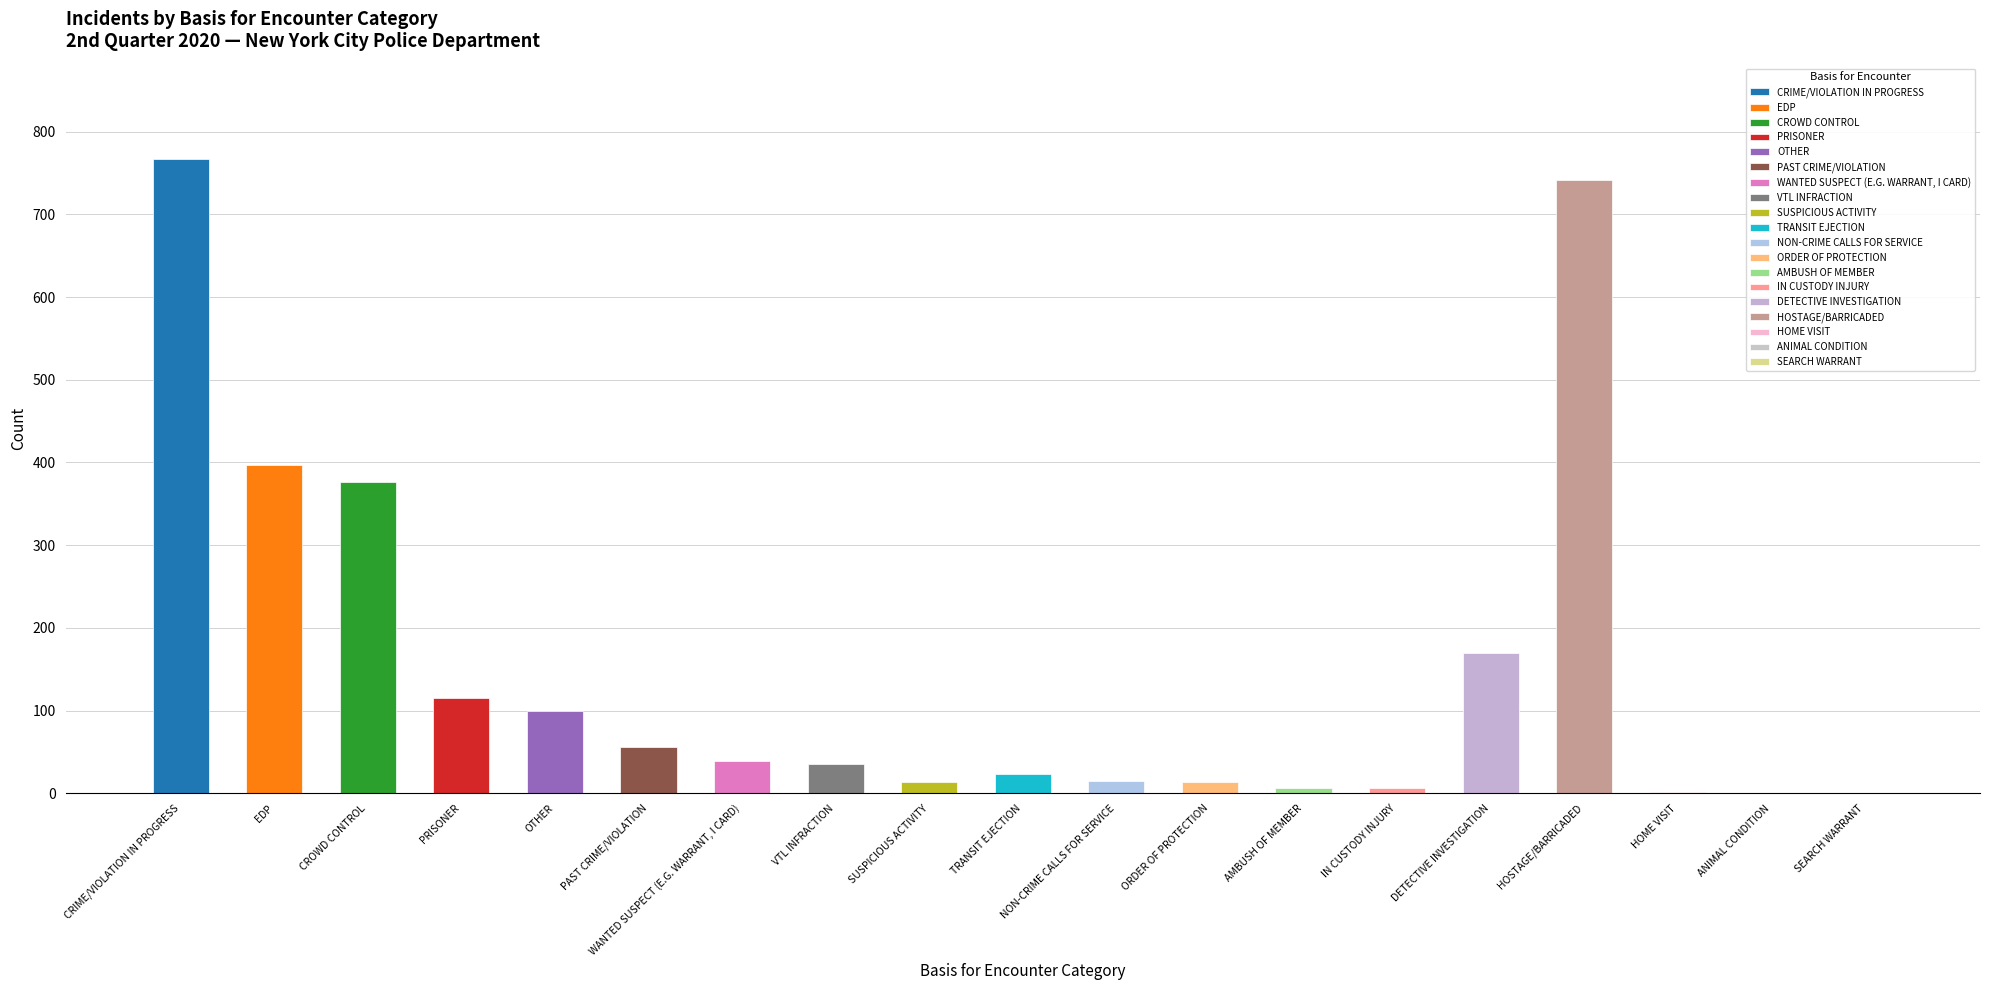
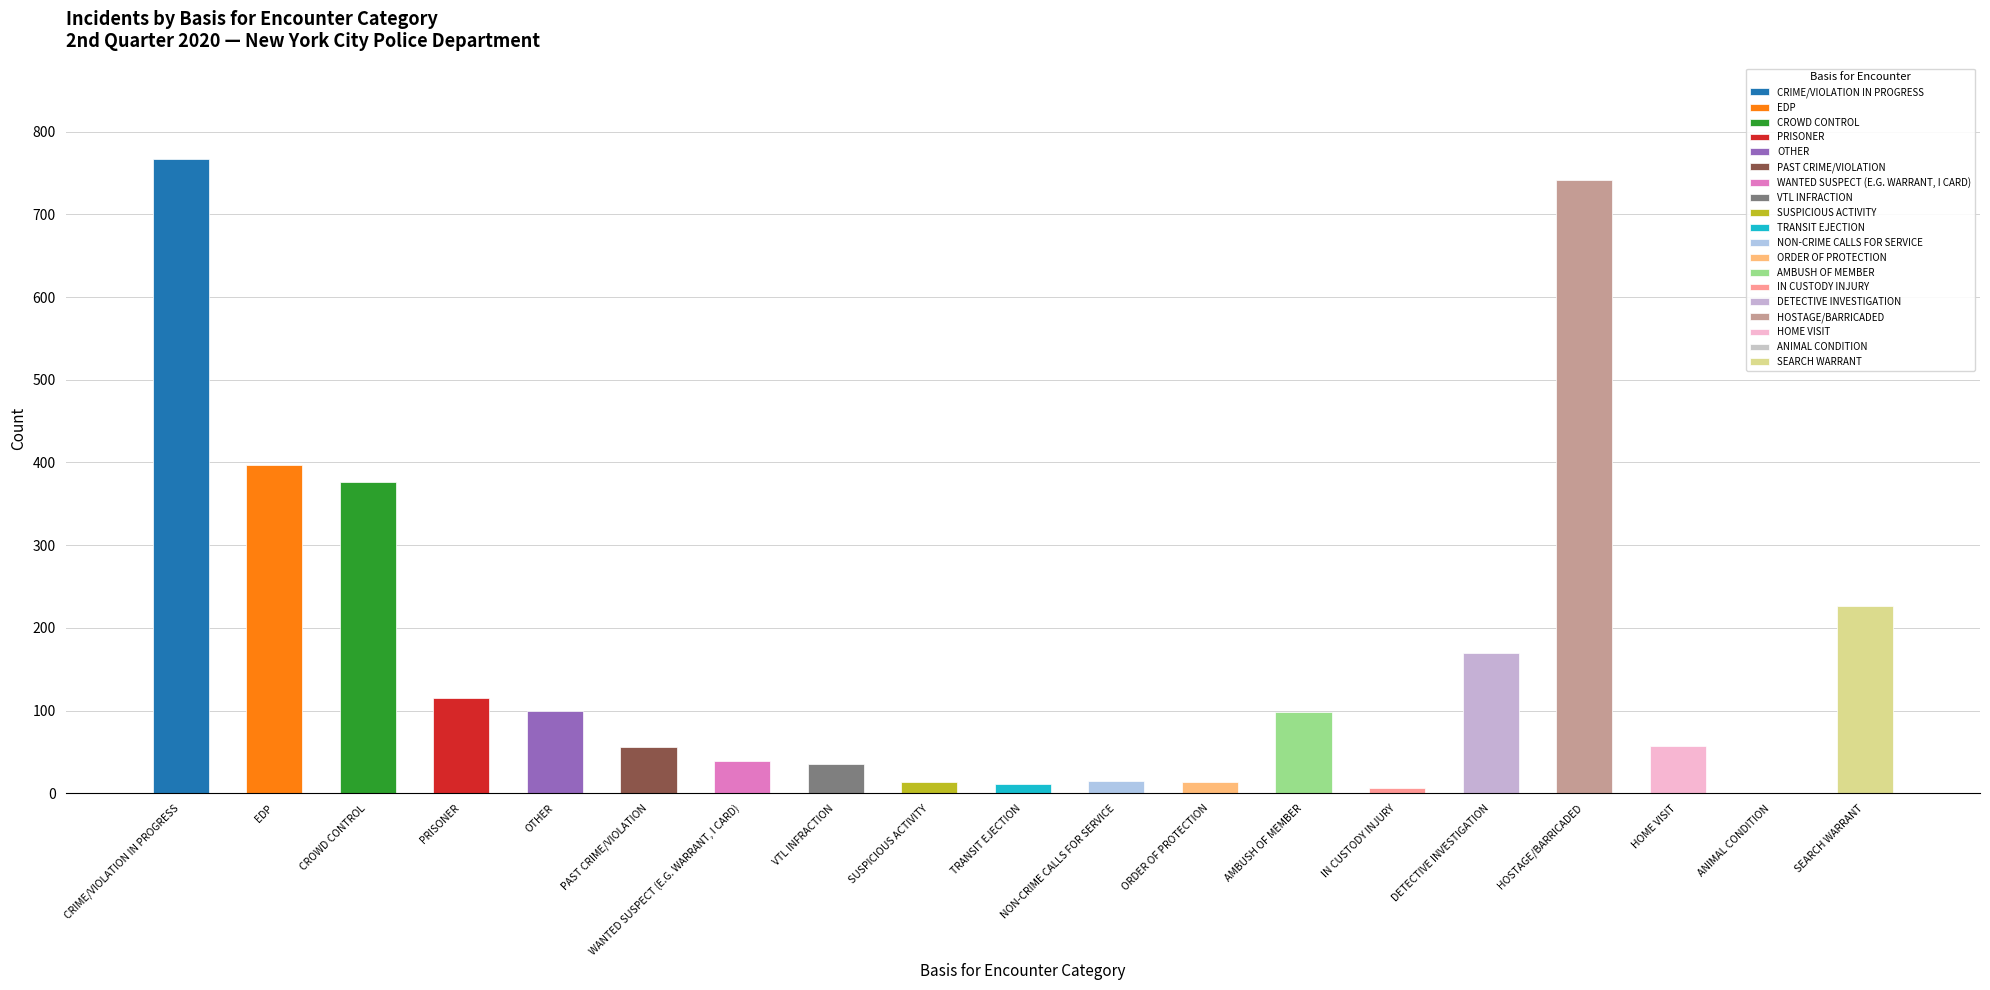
TRANSIT EJECTION: 20 -> 10
AMBUSH OF MEMBER: 10 -> 100
HOME VISIT: 0 -> 60
SEARCH WARRANT: 0 -> 230
